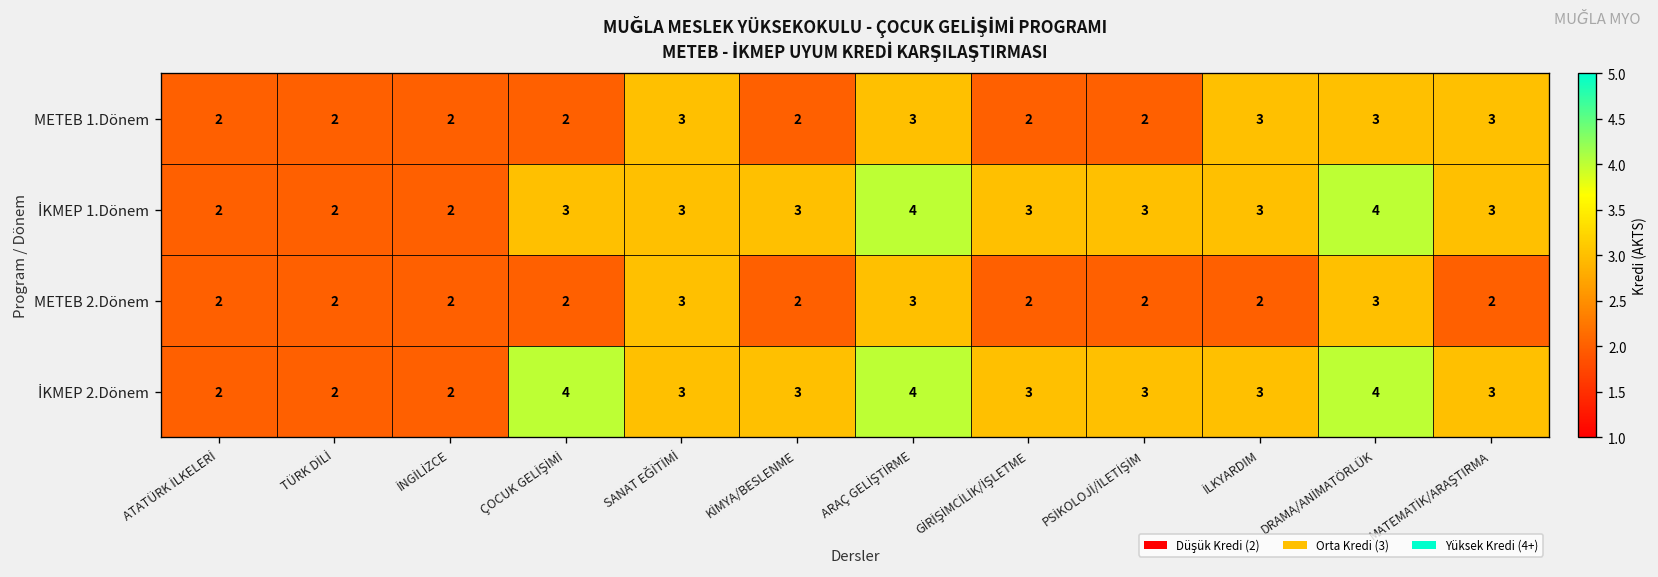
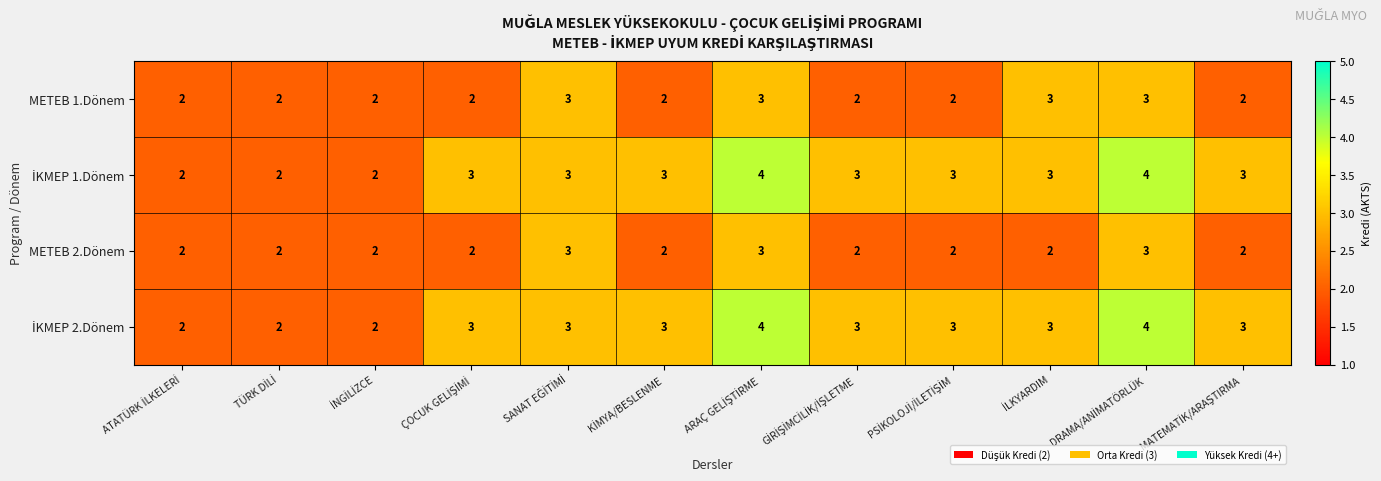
METEB 1.Dönem, MATEMATİK/ARAŞTIRMA: 3 -> 2
İKMEP 2.Dönem, ÇOCUK GELİŞİMİ: 4 -> 3
